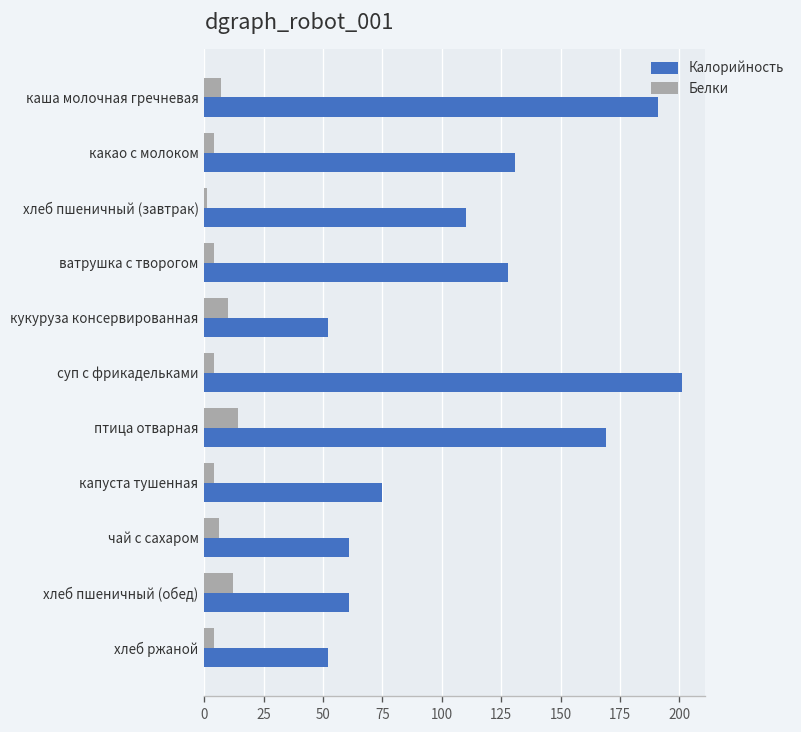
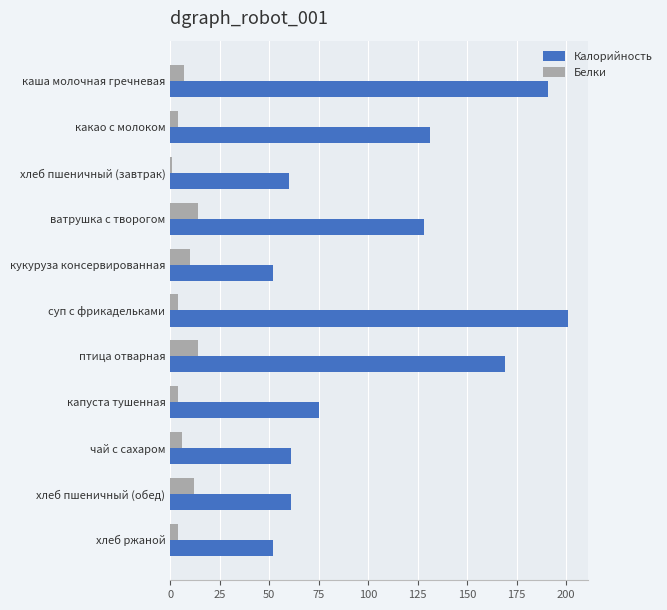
Калорийность, хлеб пшеничный (завтрак): 110 -> 60
Белки, ватрушка с творогом: 4 -> 14
